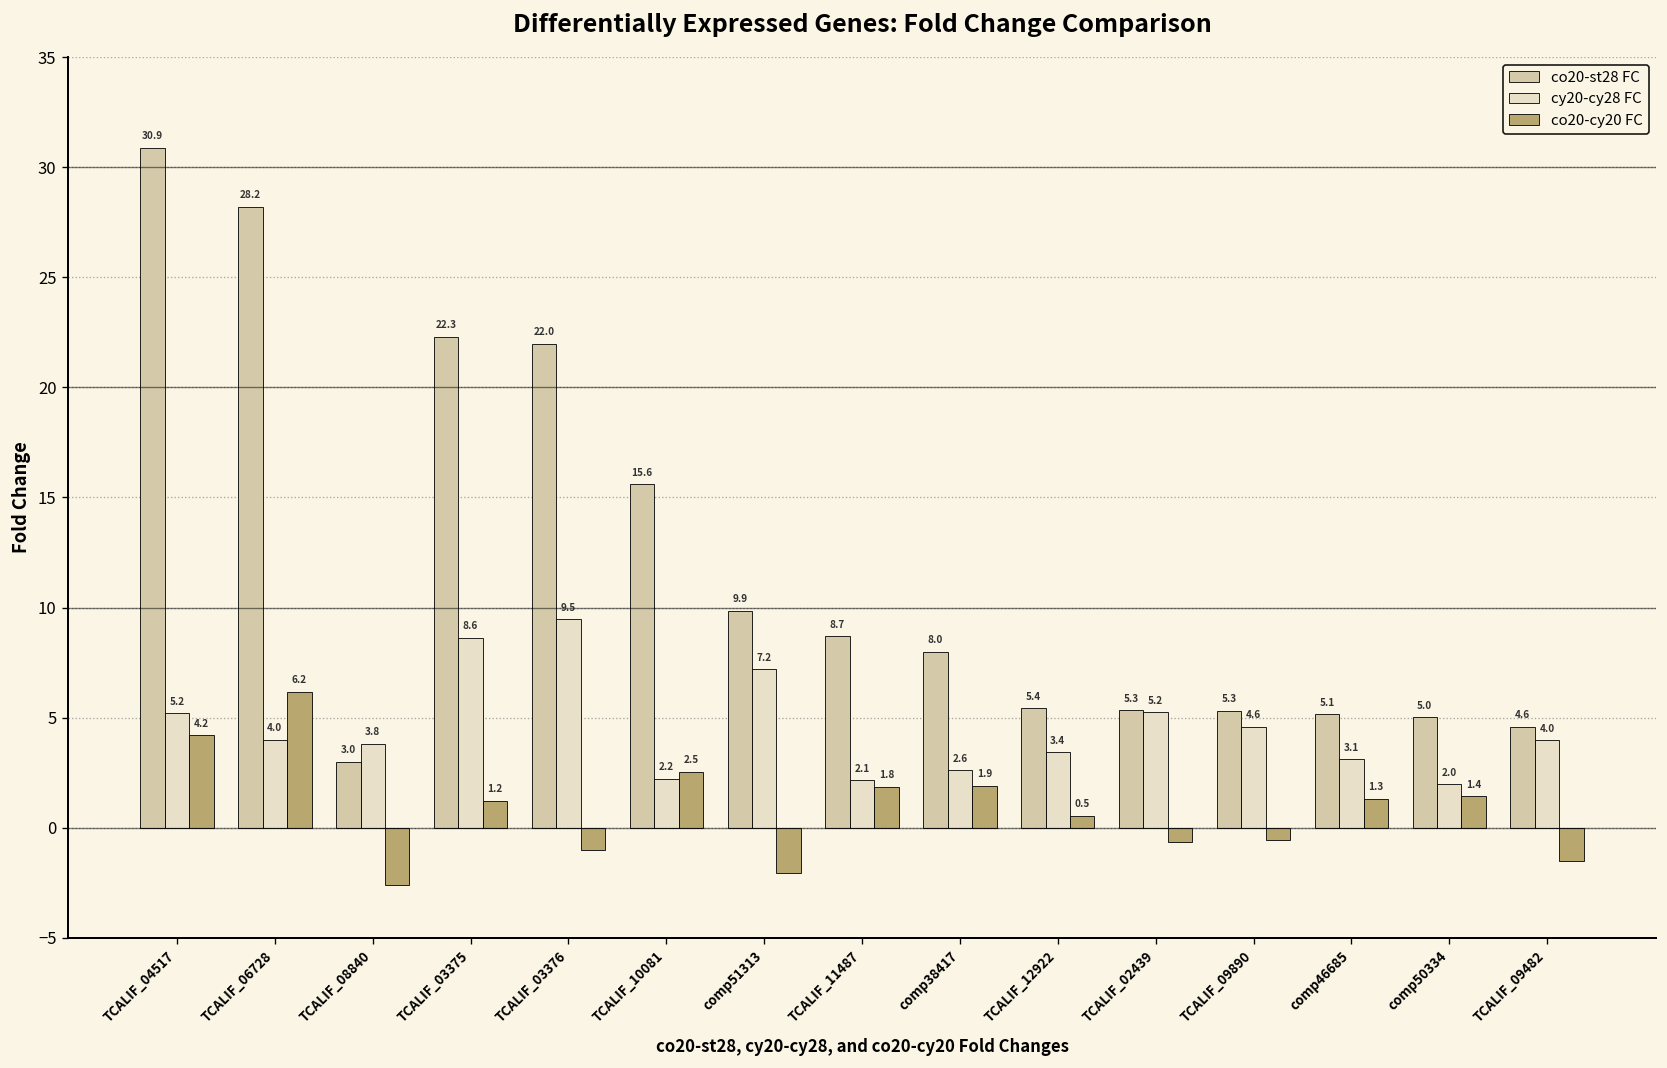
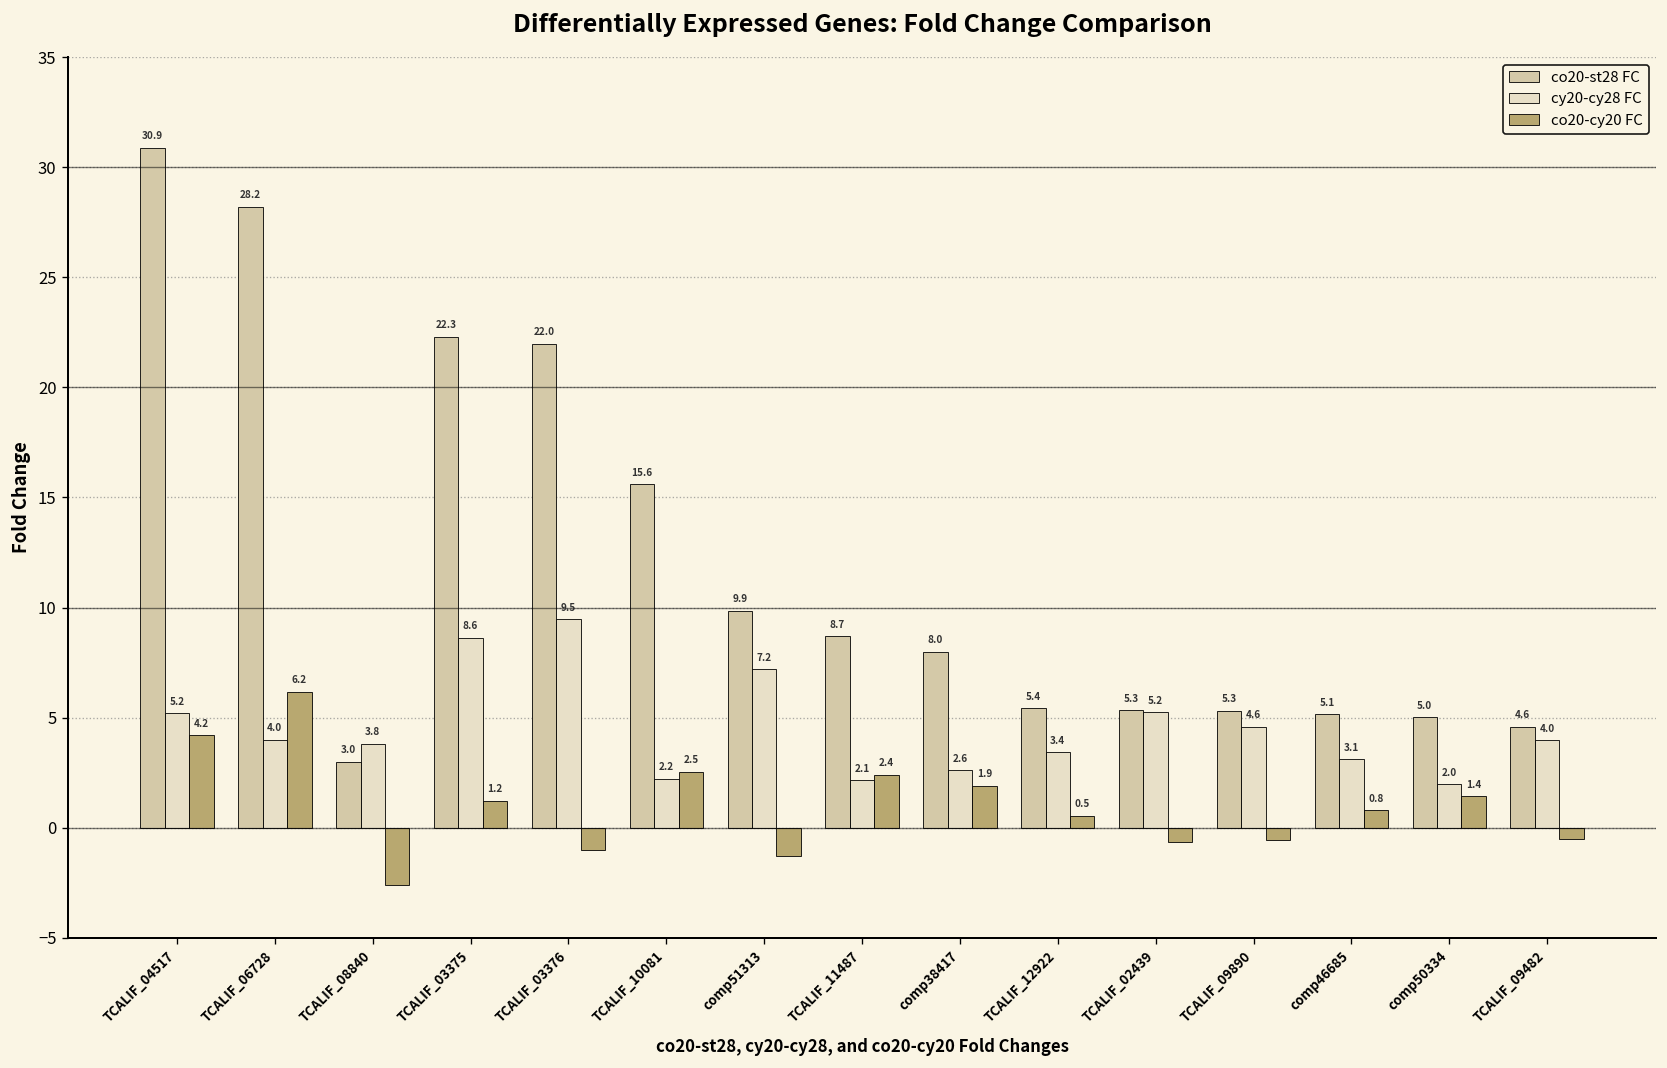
co20-cy20 FC, comp51313: -2.1 -> -1.3
co20-cy20 FC, TCALIF_11487: 1.8 -> 2.4
co20-cy20 FC, comp46685: 1.3 -> 0.8
co20-cy20 FC, TCALIF_09482: -1.5 -> -0.5
